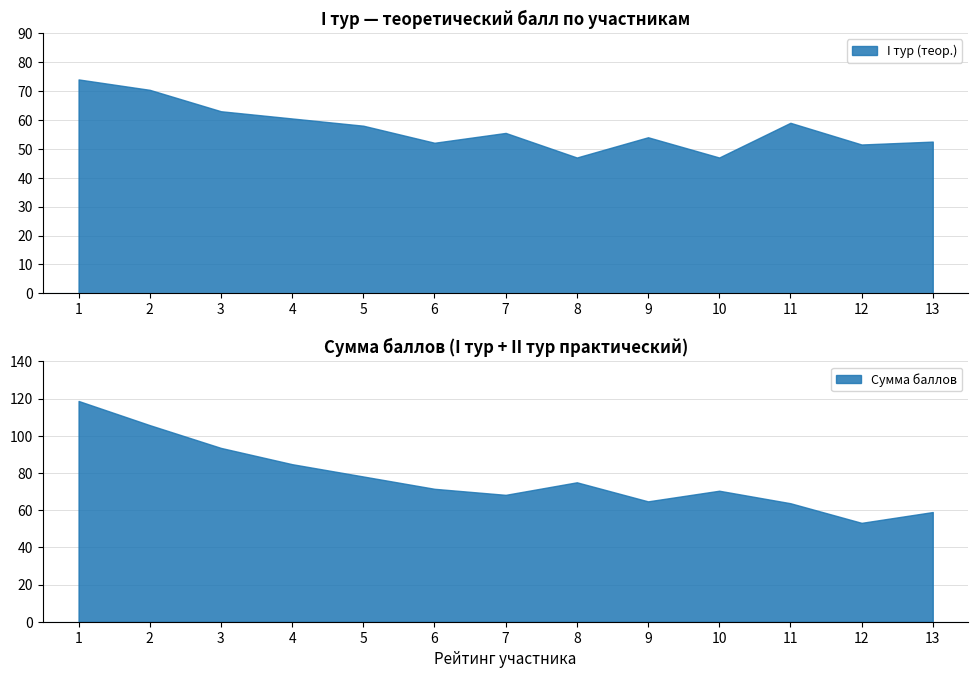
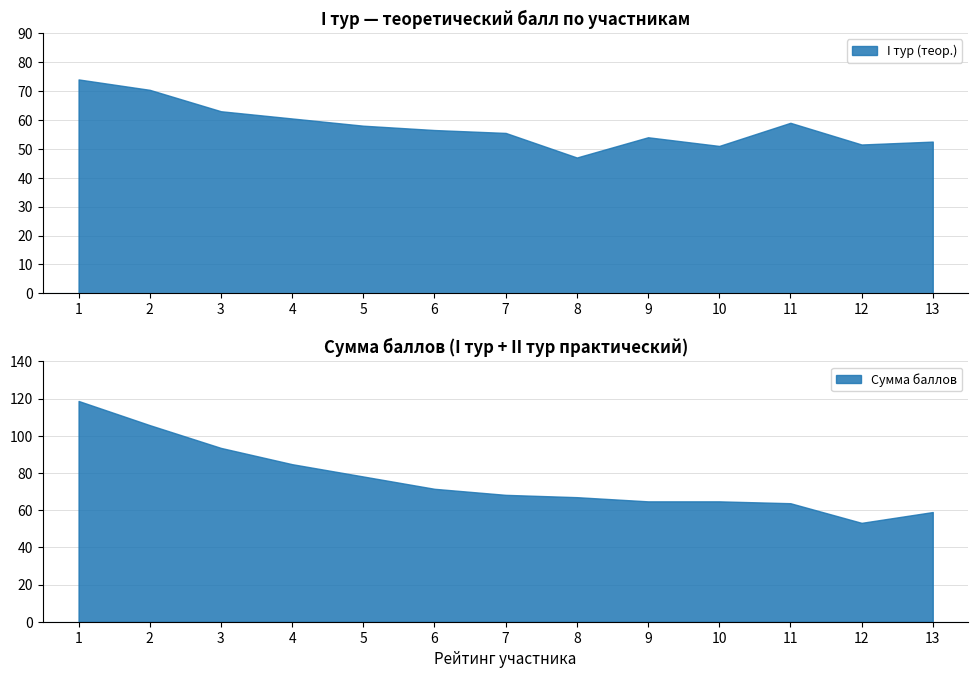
I тур — теоретический балл по участникам, 6: 52 -> 57
I тур — теоретический балл по участникам, 10: 47 -> 51
Сумма баллов (I тур + II тур практический), 8: 75 -> 67
Сумма баллов (I тур + II тур практический), 10: 70 -> 65
